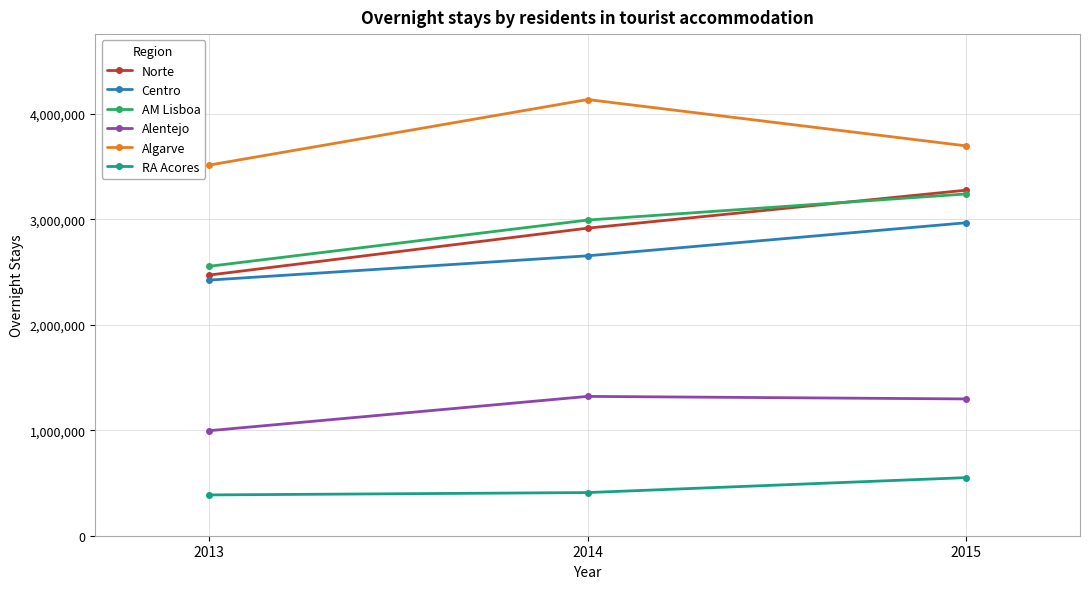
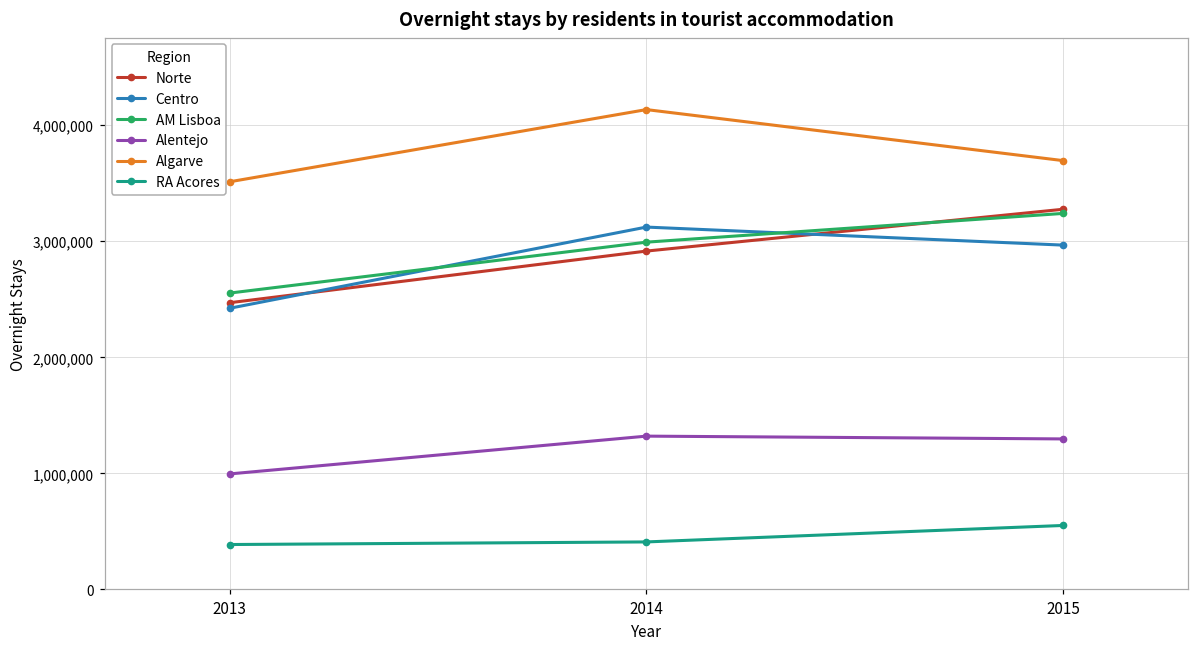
Centro, 2014: 2,650,000 -> 3,120,000
